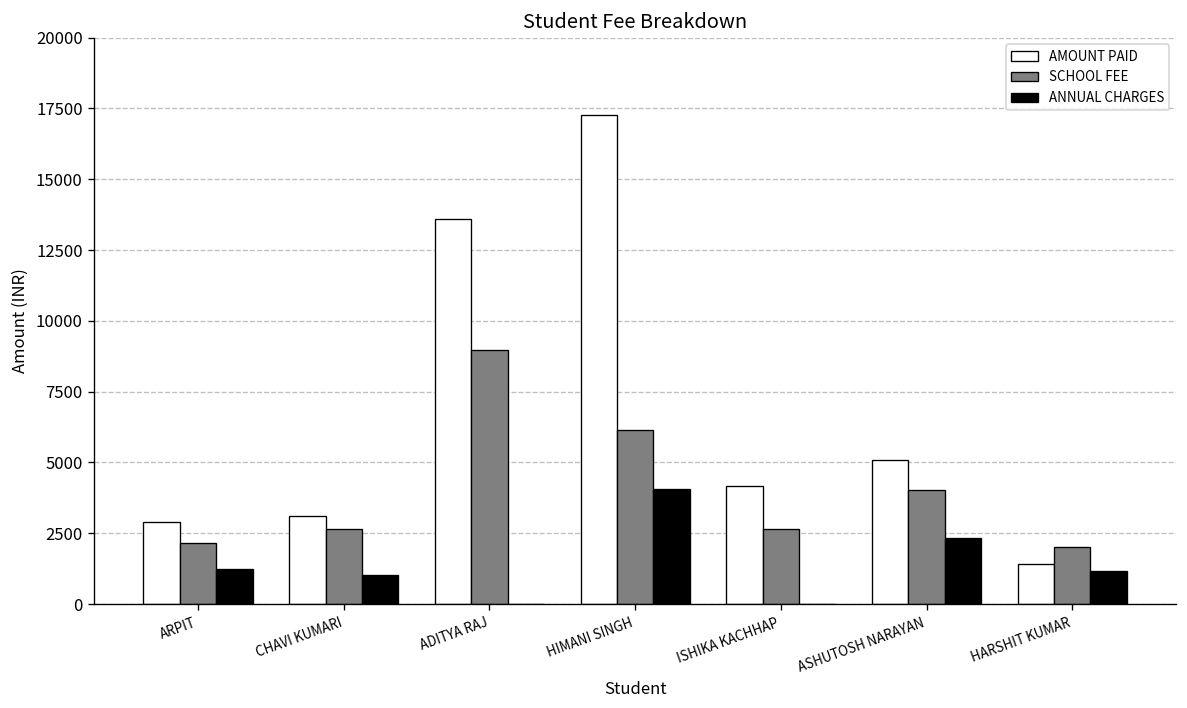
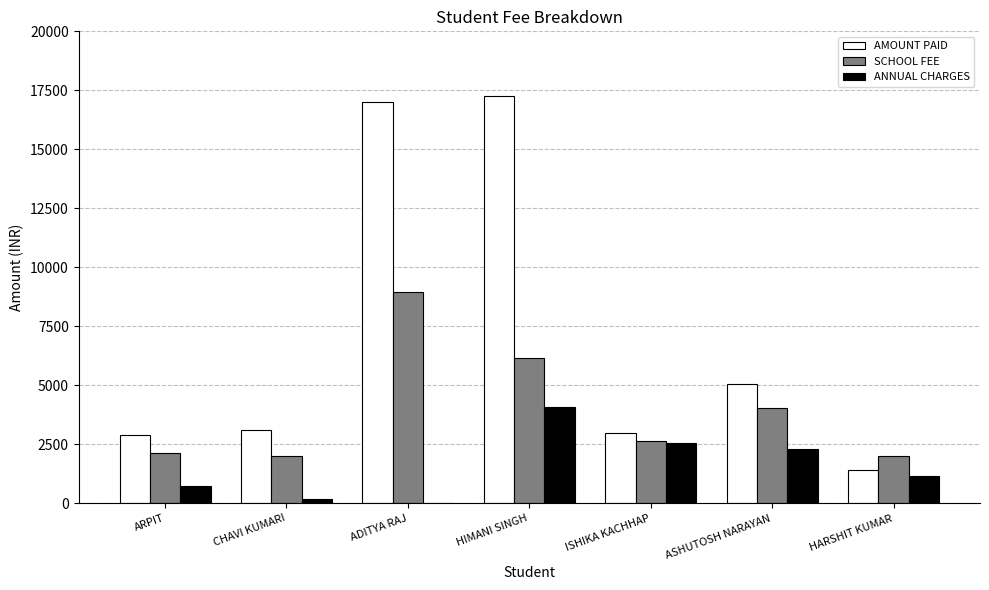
ANNUAL CHARGES, ARPIT: 1200 -> 700
SCHOOL FEE, CHAVI KUMARI: 2700 -> 2000
ANNUAL CHARGES, CHAVI KUMARI: 1000 -> 200
AMOUNT PAID, ADITYA RAJ: 13600 -> 17000
AMOUNT PAID, ISHIKA KACHHAP: 4200 -> 3000
ANNUAL CHARGES, ISHIKA KACHHAP: 0 -> 2600
